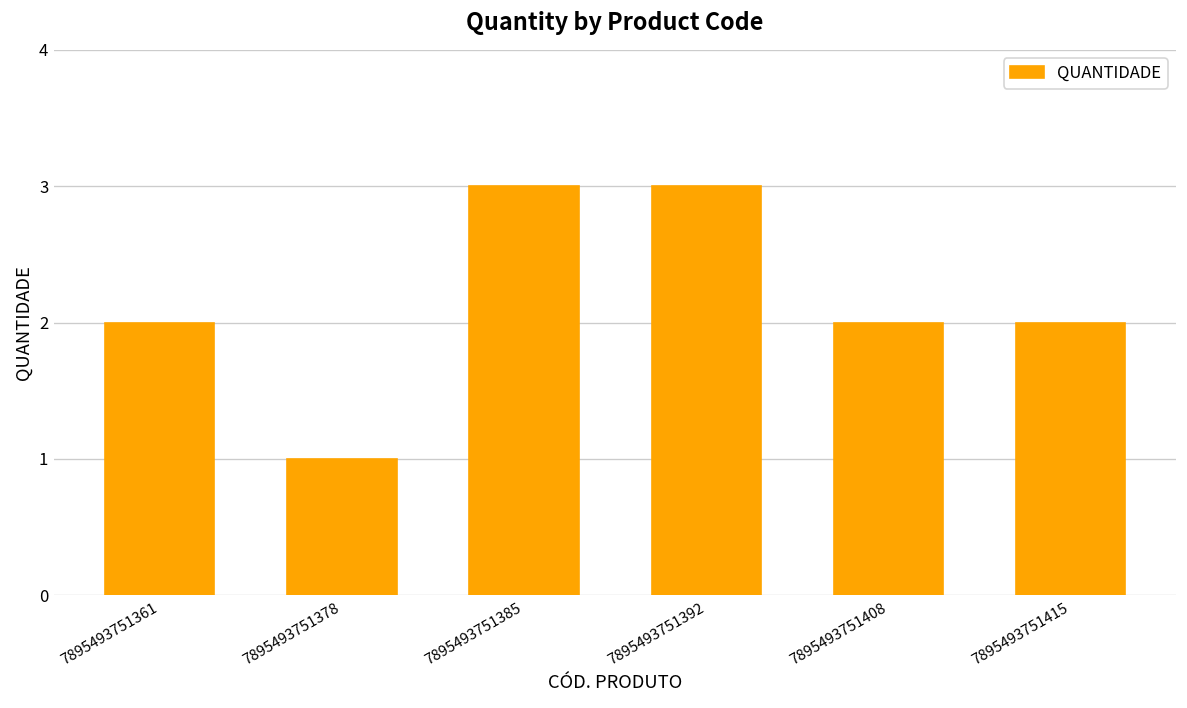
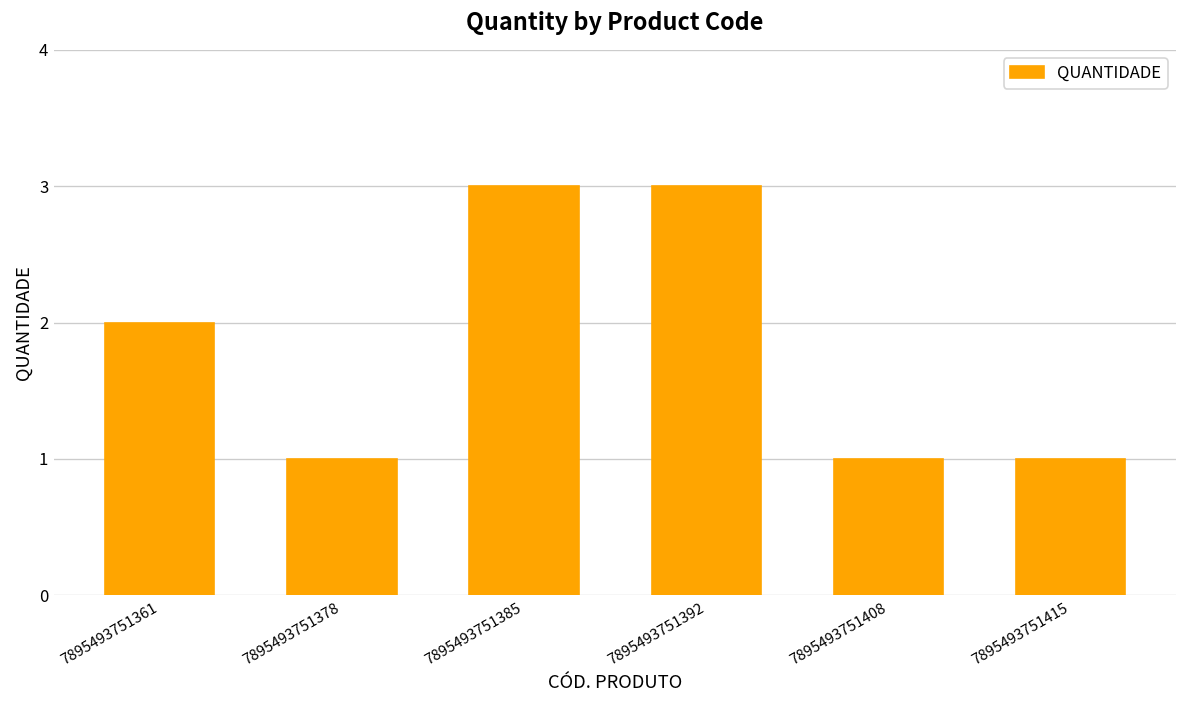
7895493751408: 2 -> 1
7895493751415: 2 -> 1
